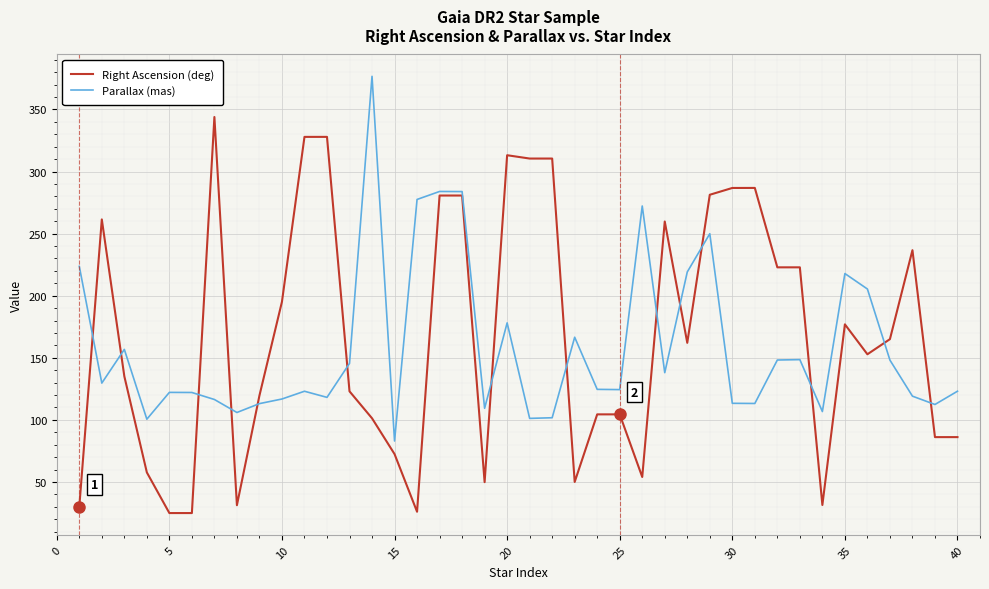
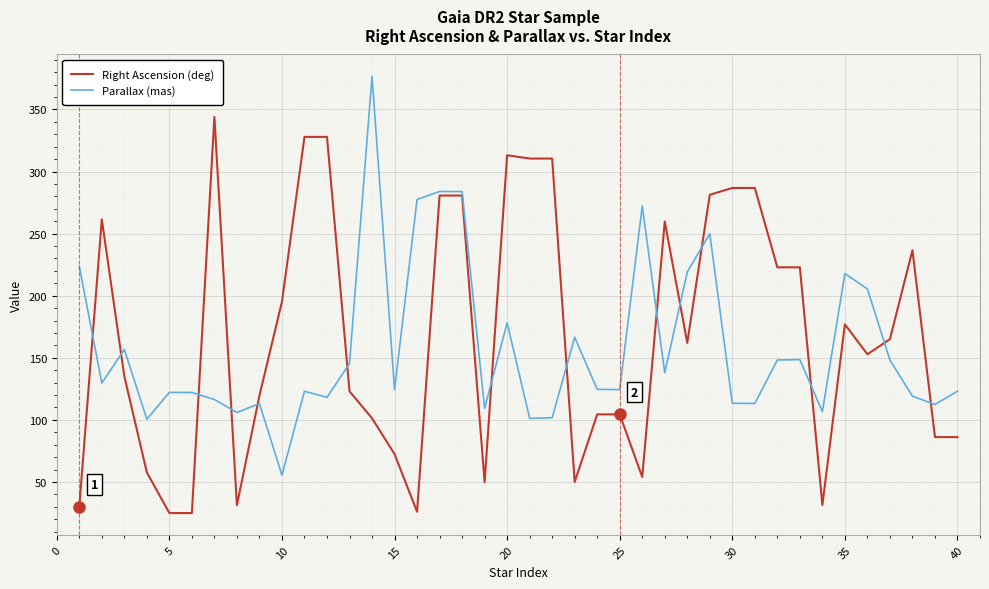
Parallax (mas), 10: 117 -> 55
Parallax (mas), 15: 83 -> 124
